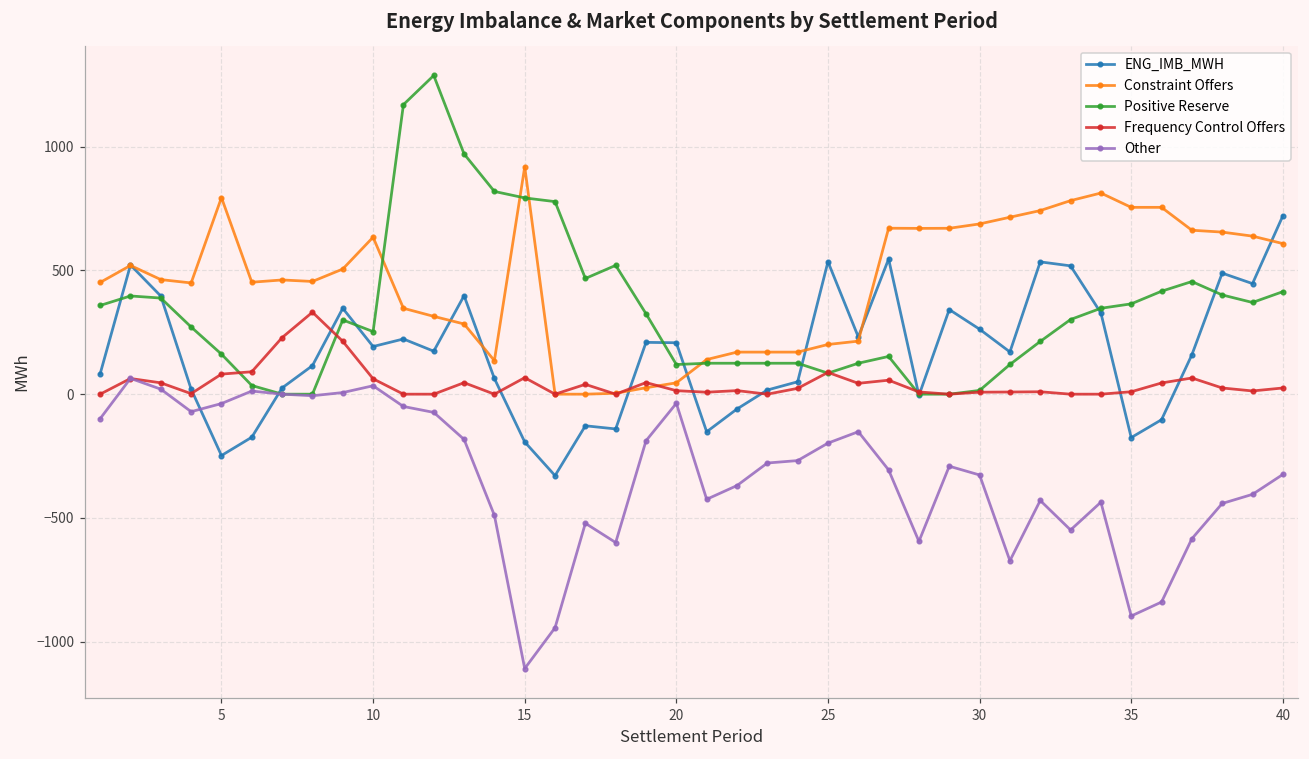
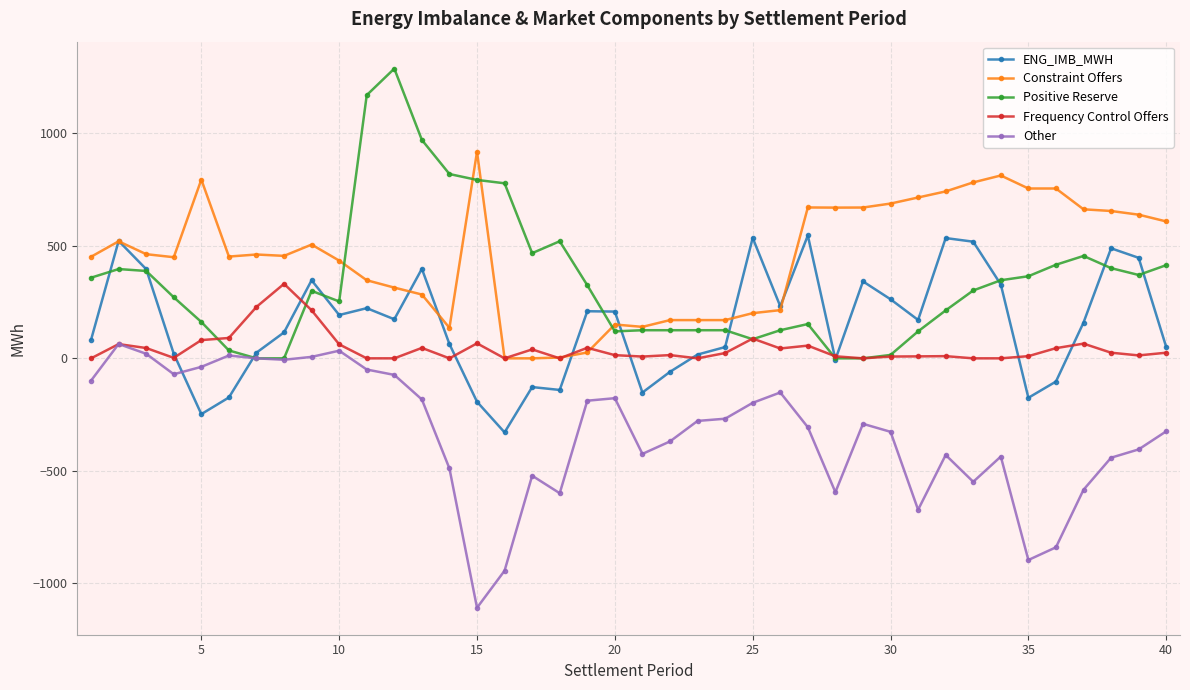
Constraint Offers, 10: 630 -> 430
Constraint Offers, 20: 50 -> 150
Other, 20: -40 -> -180
ENG_IMB_MWH, 40: 720 -> 50
